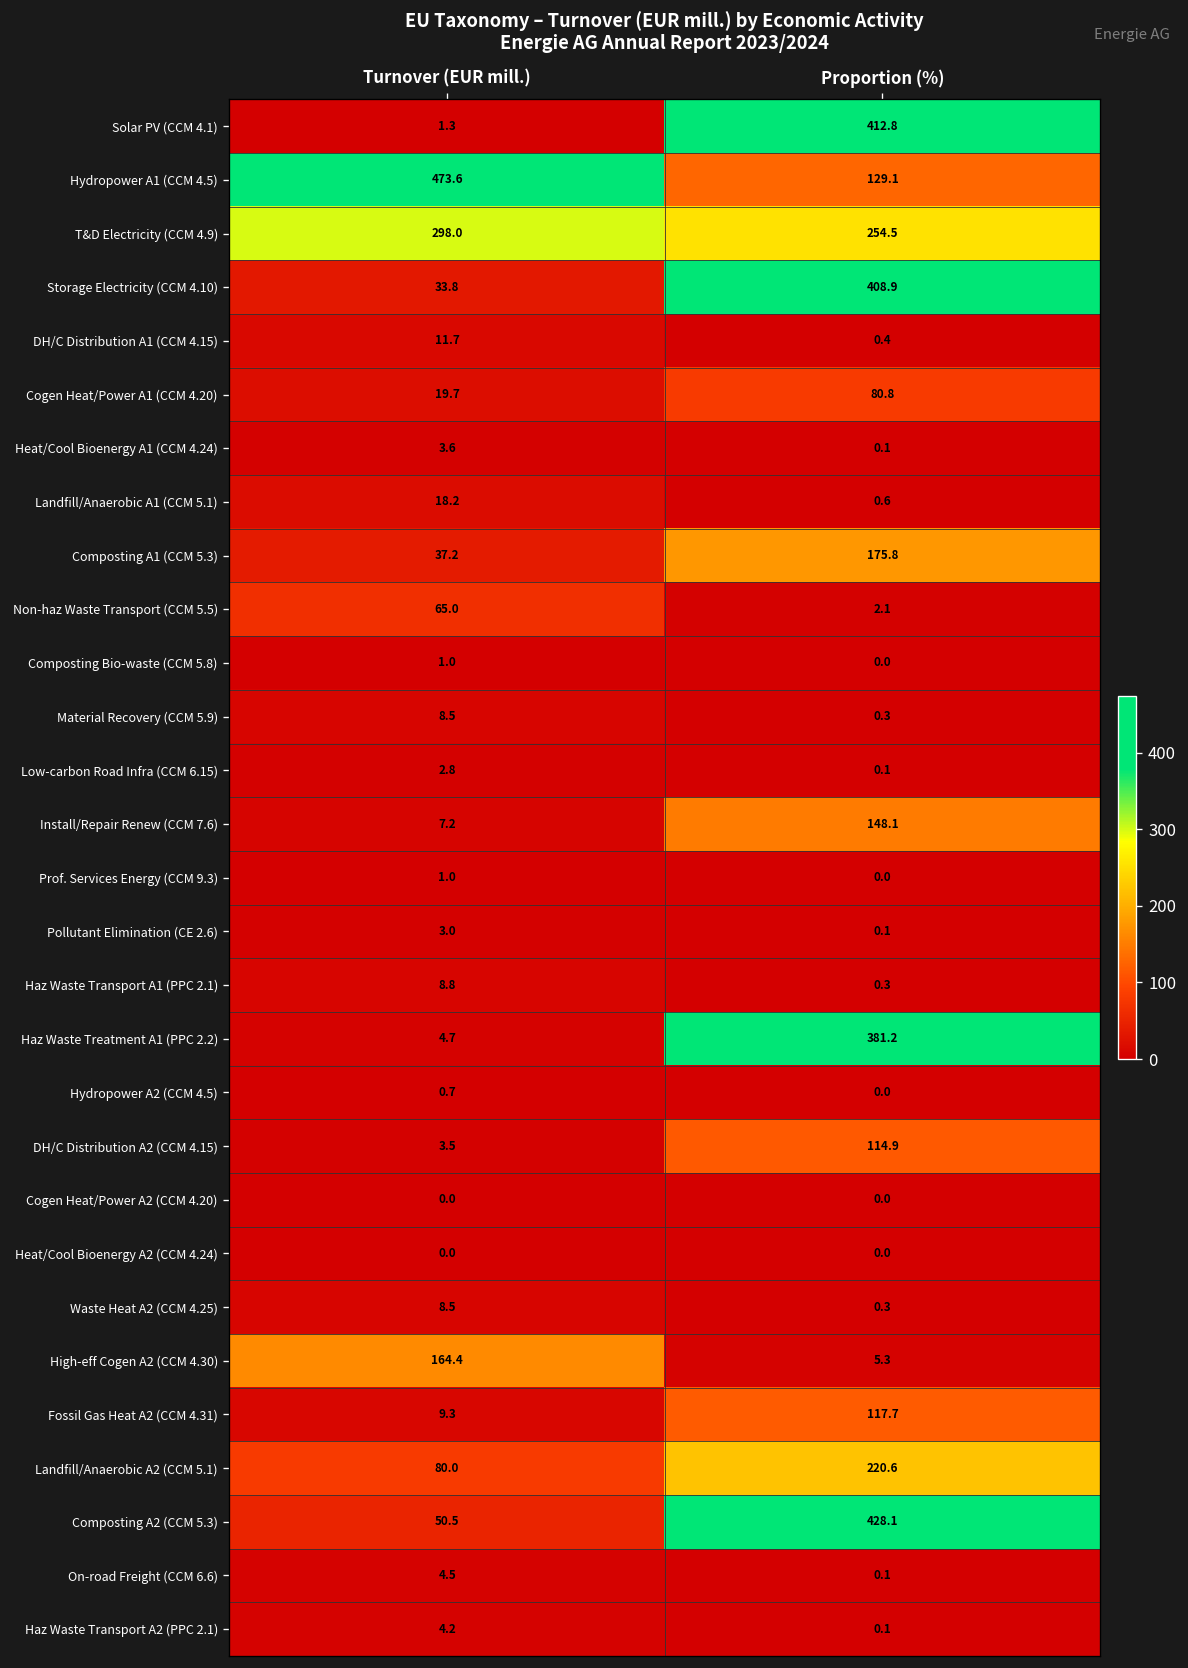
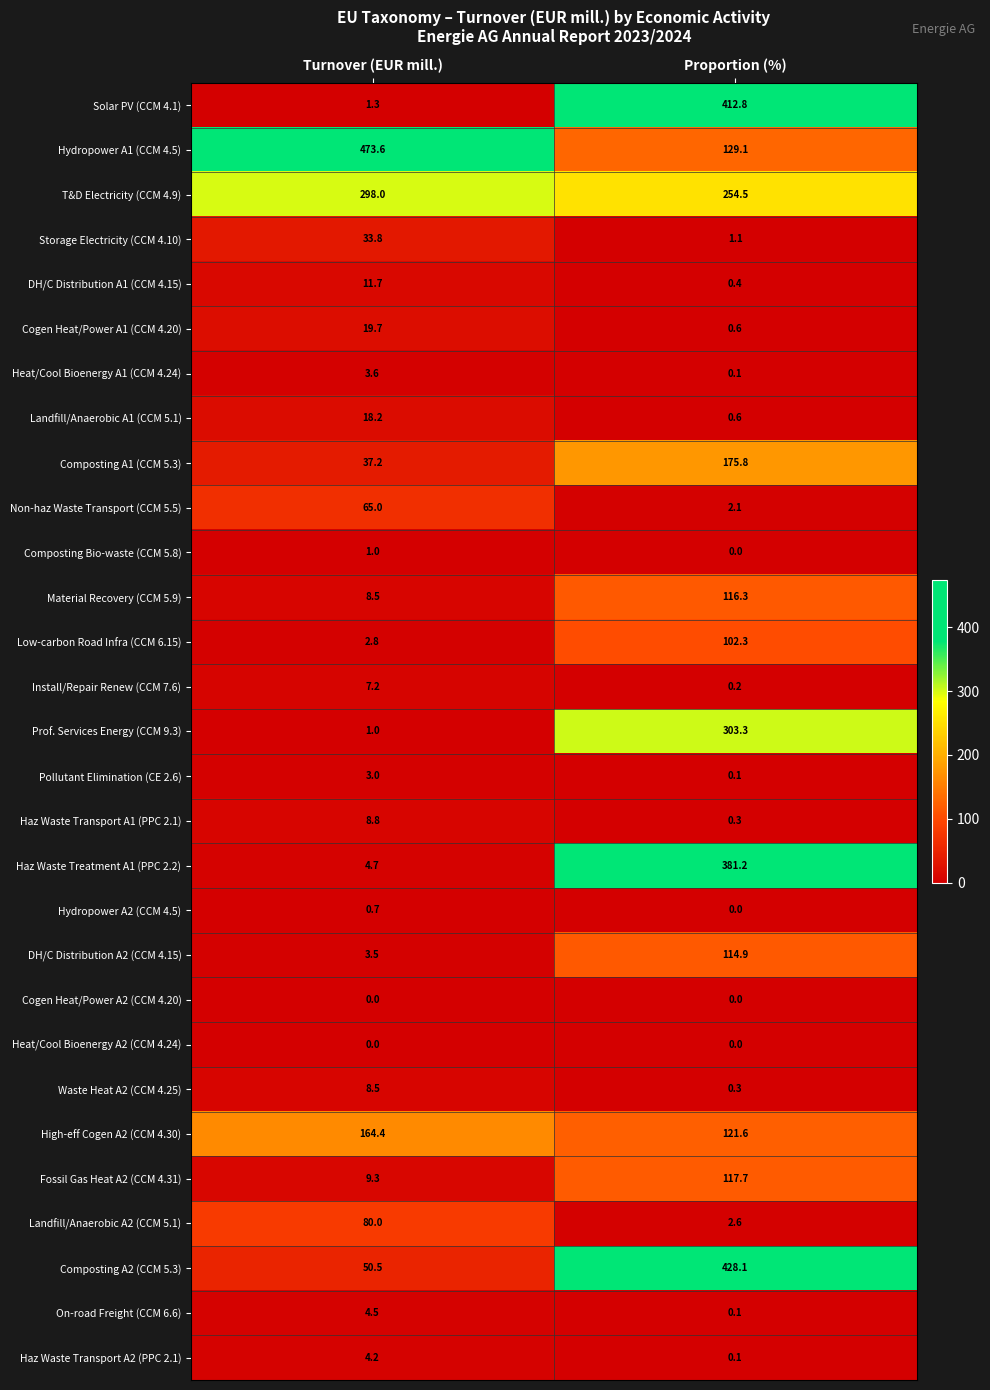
Storage Electricity (CCM 4.10), Proportion (%): 408.9 -> 1.1
Cogen Heat/Power A1 (CCM 4.20), Proportion (%): 80.8 -> 0.6
Material Recovery (CCM 5.9), Proportion (%): 0.3 -> 116.3
Low-carbon Road Infra (CCM 6.15), Proportion (%): 0.1 -> 102.3
Install/Repair Renew (CCM 7.6), Proportion (%): 148.1 -> 0.2
Prof. Services Energy (CCM 9.3), Proportion (%): 0.0 -> 303.3
High-eff Cogen A2 (CCM 4.30), Proportion (%): 5.3 -> 121.6
Landfill/Anaerobic A2 (CCM 5.1), Proportion (%): 220.6 -> 2.6
